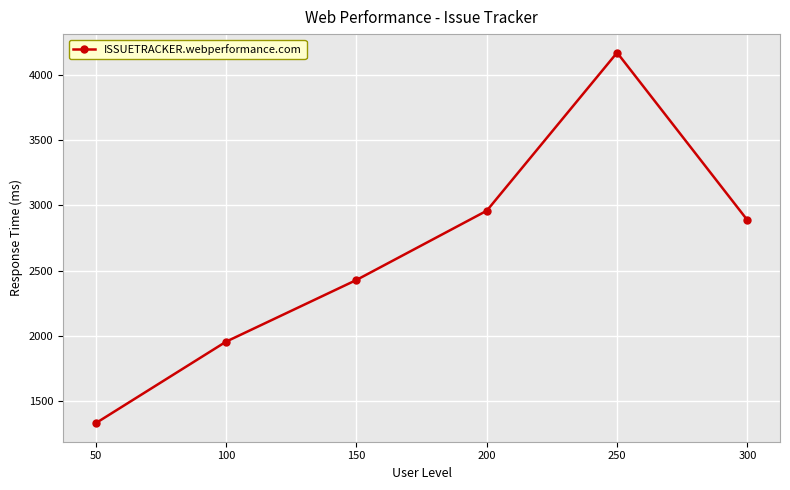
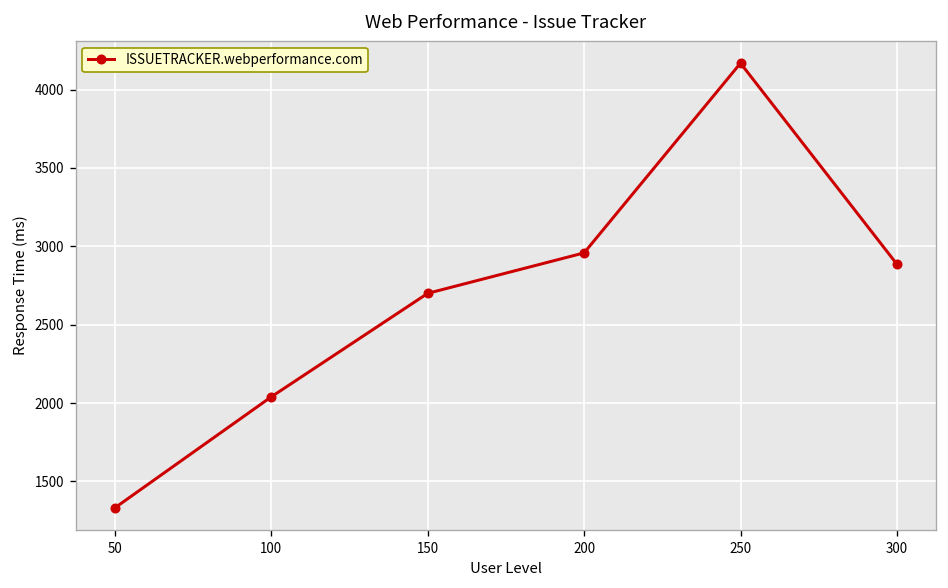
100: 1960 -> 2040
150: 2430 -> 2700
